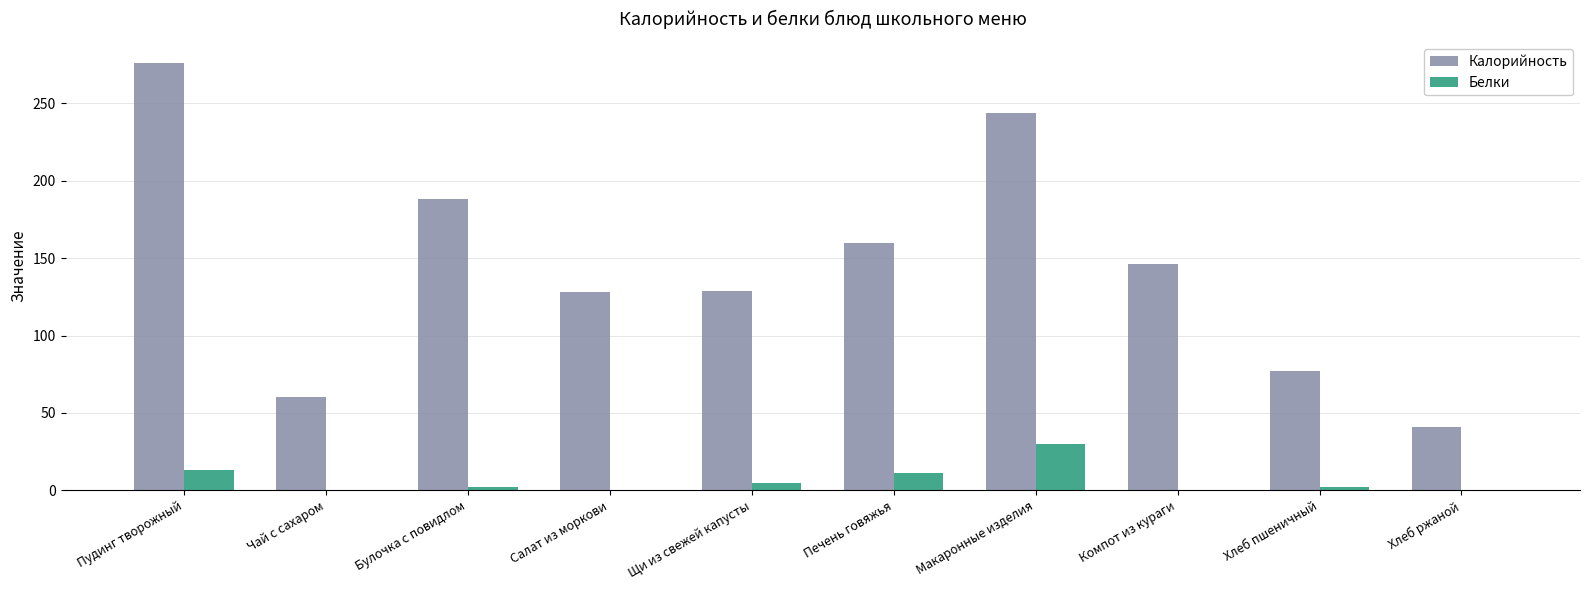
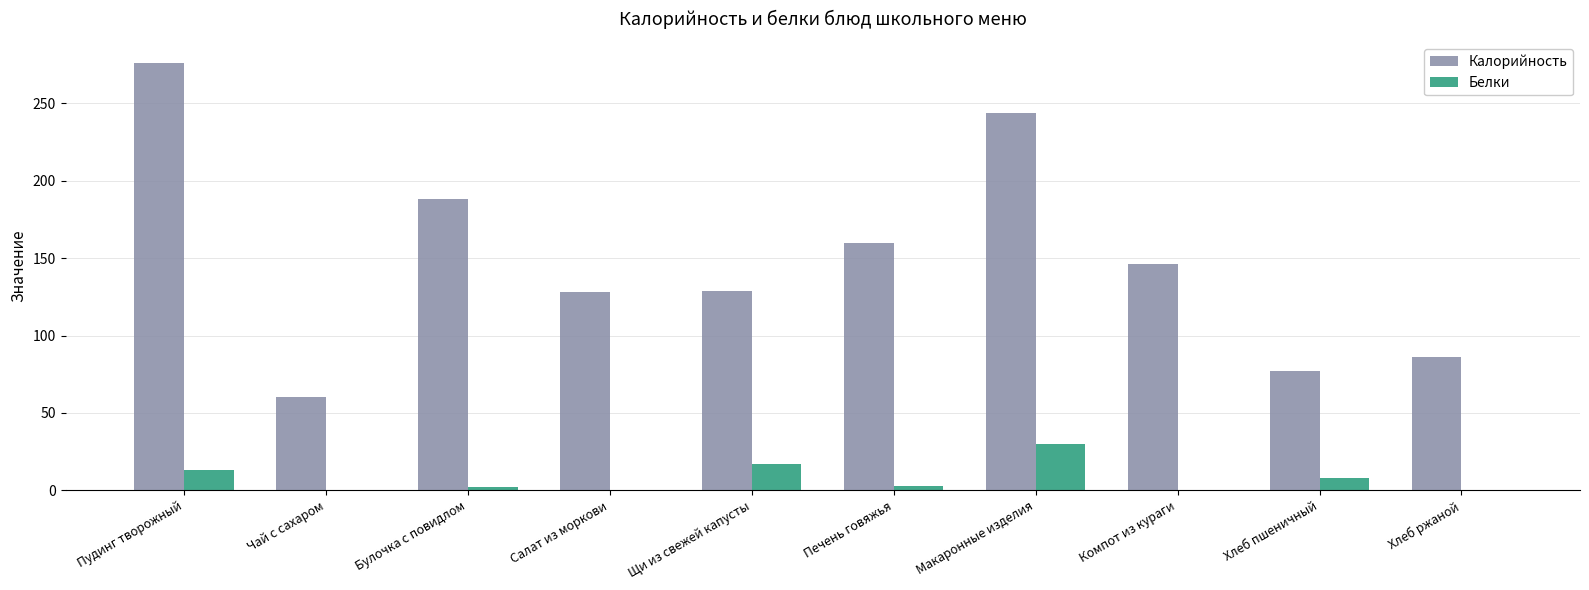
Белки, Щи из свежей капусты: 5 -> 17
Белки, Печень говяжья: 11 -> 3
Белки, Хлеб пшеничный: 2 -> 8
Калорийность, Хлеб ржаной: 41 -> 86
